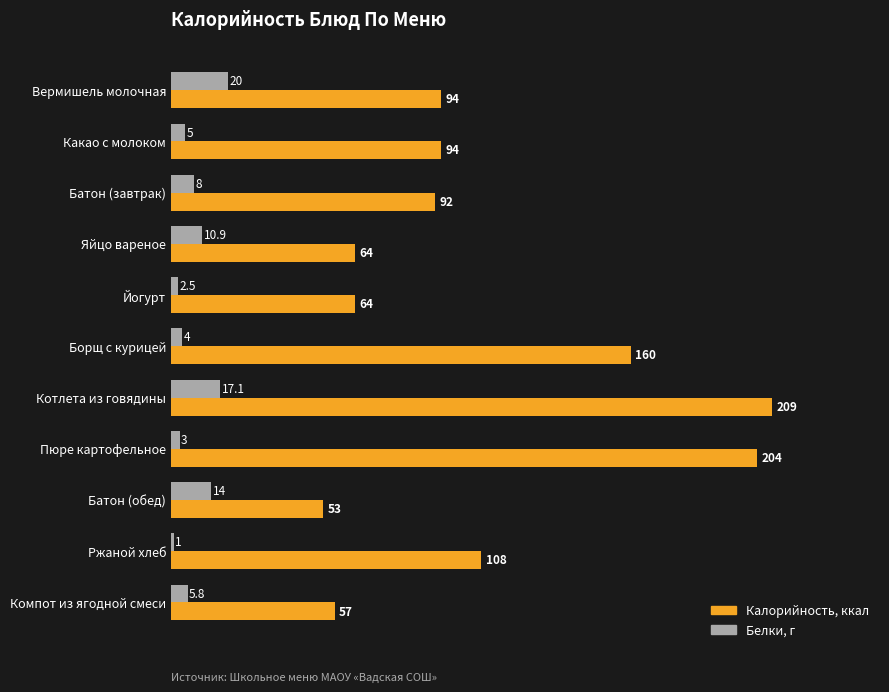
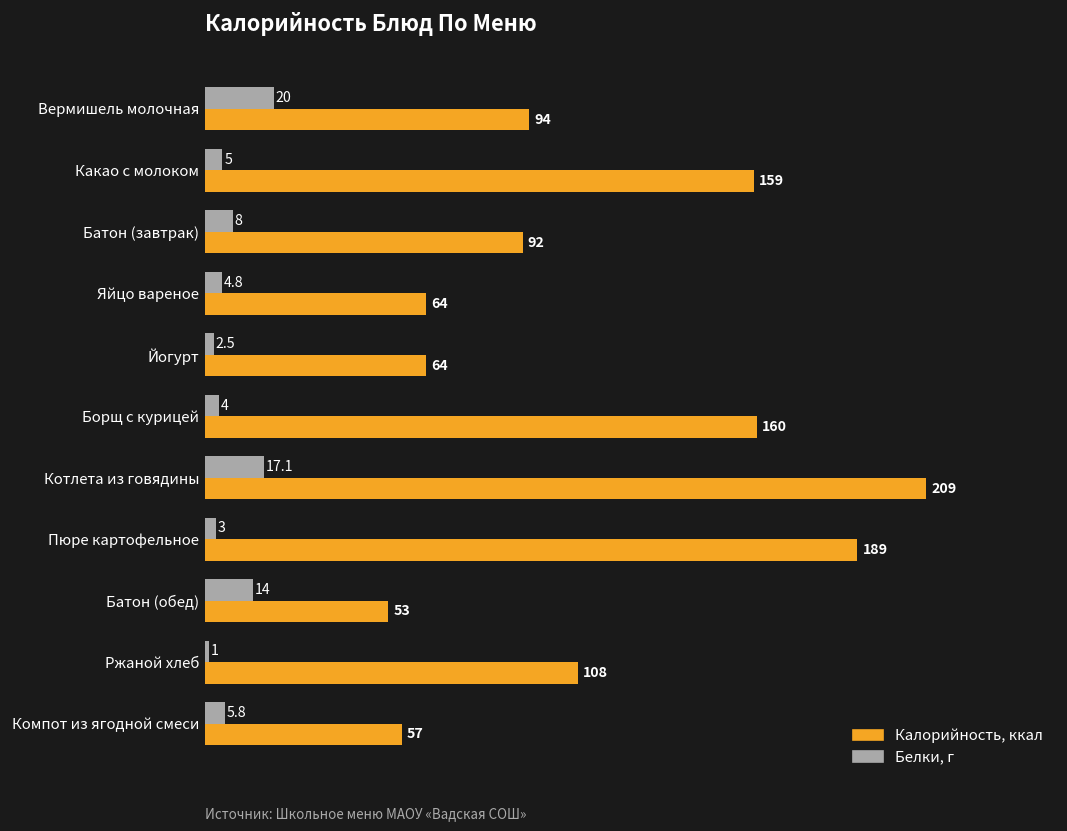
Калорийность, ккал, Какао с молоком: 94 -> 159
Белки, г, Яйцо вареное: 10.9 -> 4.8
Калорийность, ккал, Пюре картофельное: 204 -> 189
